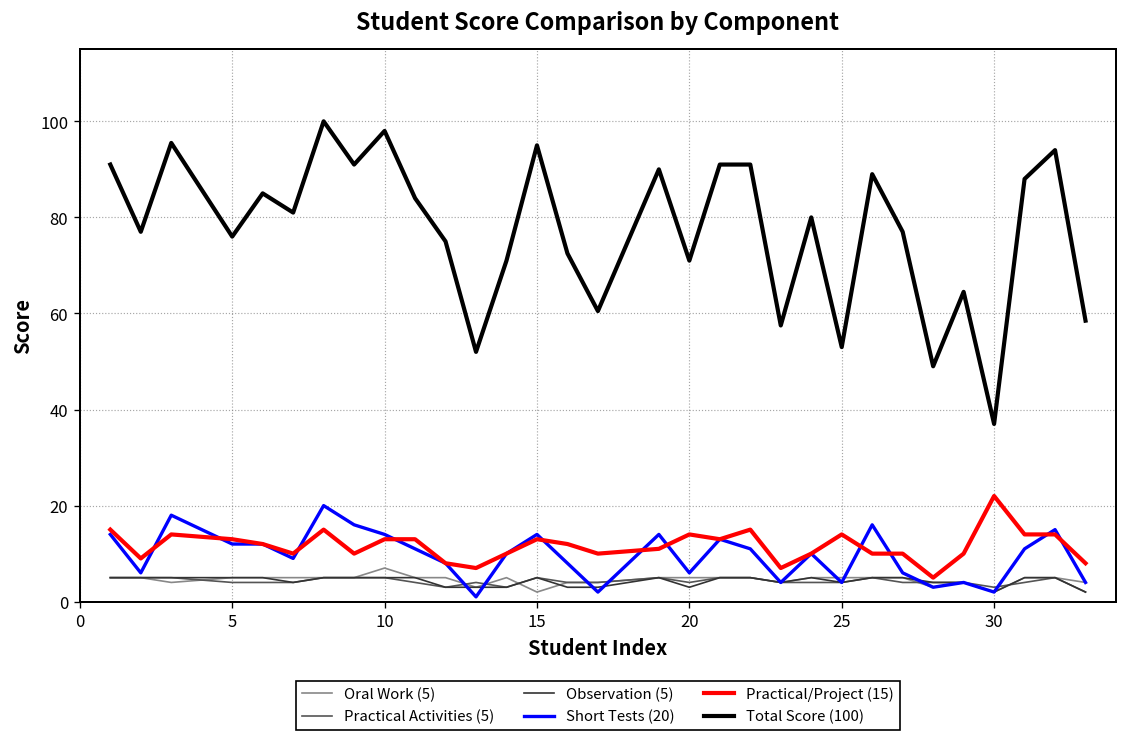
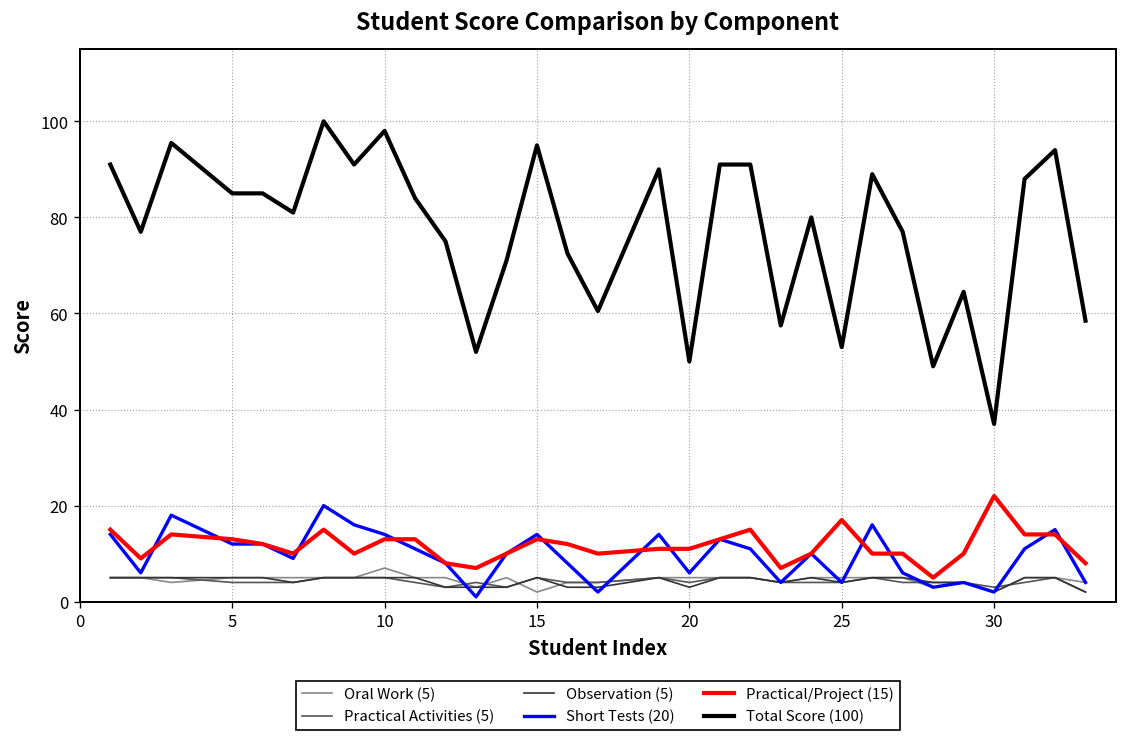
Total Score (100), 5: 76 -> 85
Practical/Project (15), 20: 14 -> 11
Total Score (100), 20: 71 -> 50
Practical/Project (15), 25: 14 -> 17
